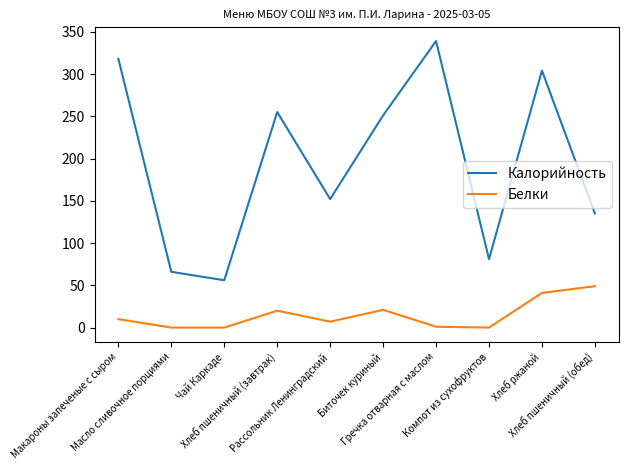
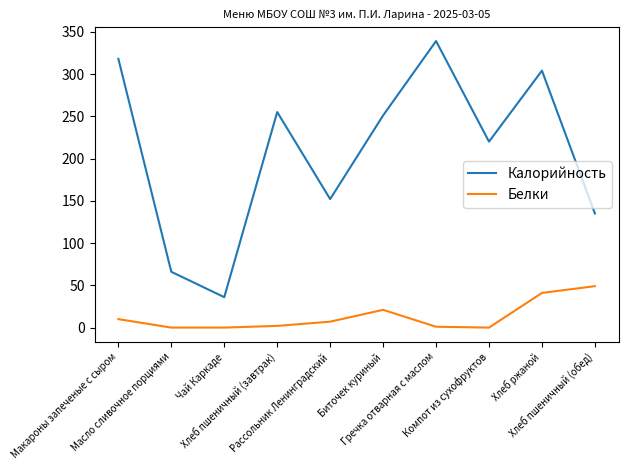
Калорийность, Чай Каркаде: 60 -> 40
Белки, Хлеб пшеничный (завтрак): 20 -> 0
Калорийность, Компот из сухофруктов: 80 -> 220
